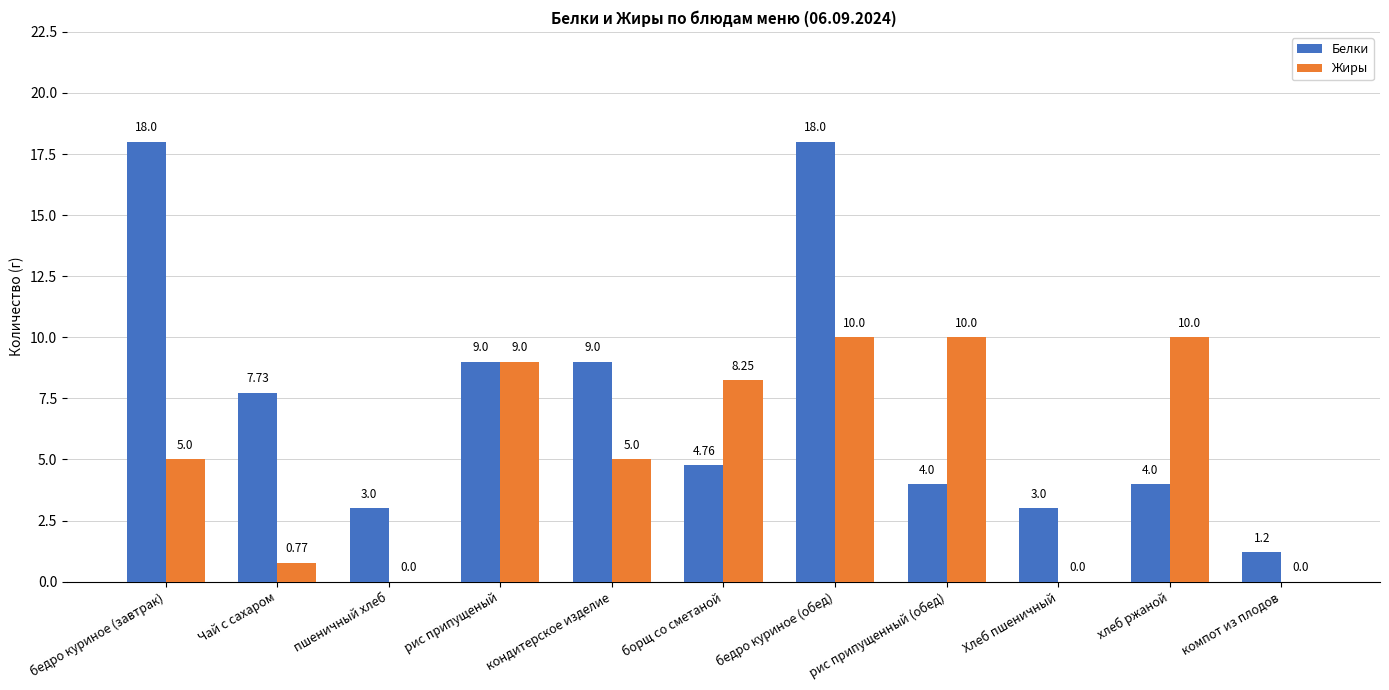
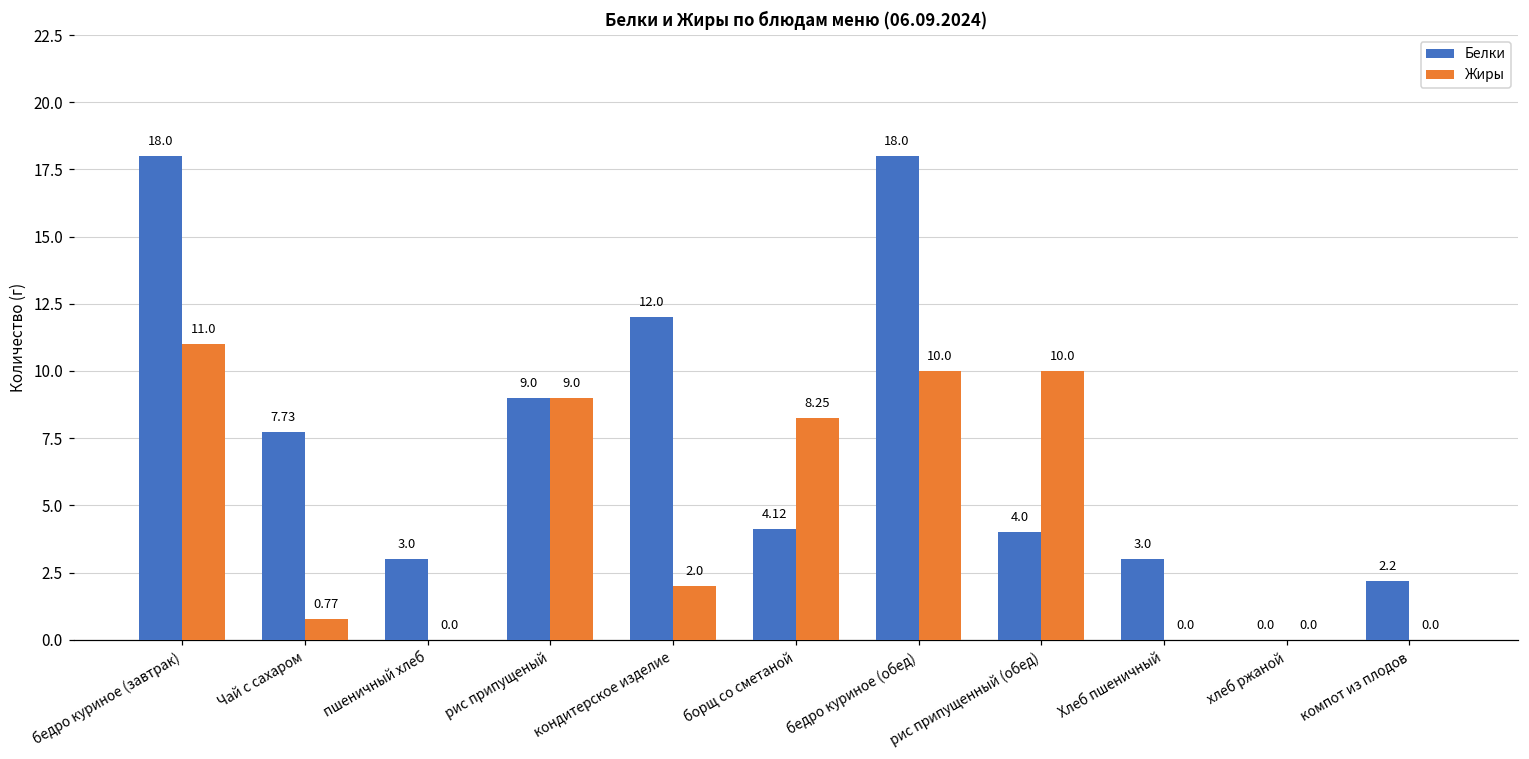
Жиры, бедро куриное (завтрак): 5.0 -> 11.0
Белки, кондитерское изделие: 9.0 -> 12.0
Жиры, кондитерское изделие: 5.0 -> 2.0
Белки, борщ со сметаной: 4.76 -> 4.12
Белки, хлеб ржаной: 4.0 -> 0.0
Жиры, хлеб ржаной: 10.0 -> 0.0
Белки, компот из плодов: 1.2 -> 2.2
